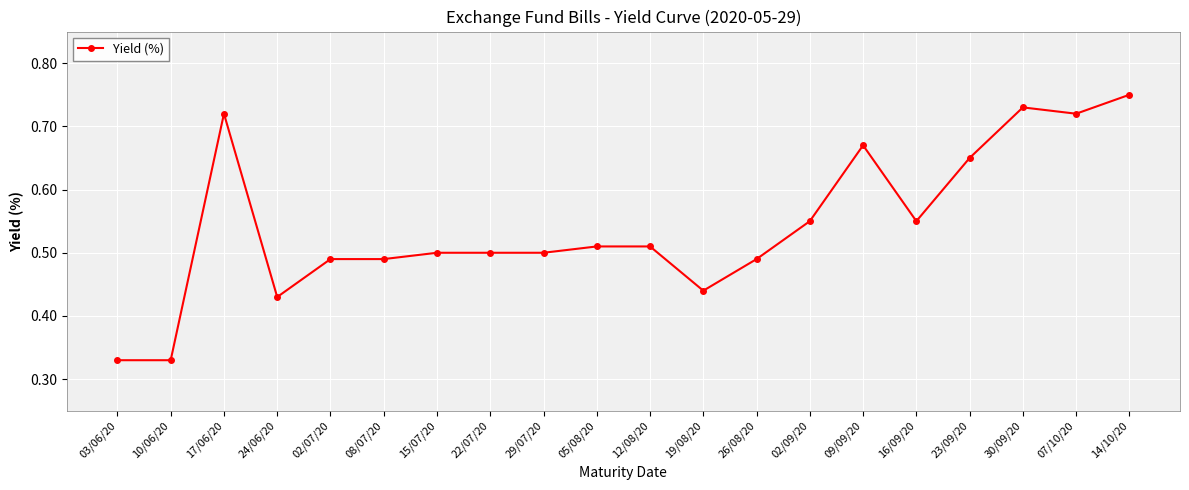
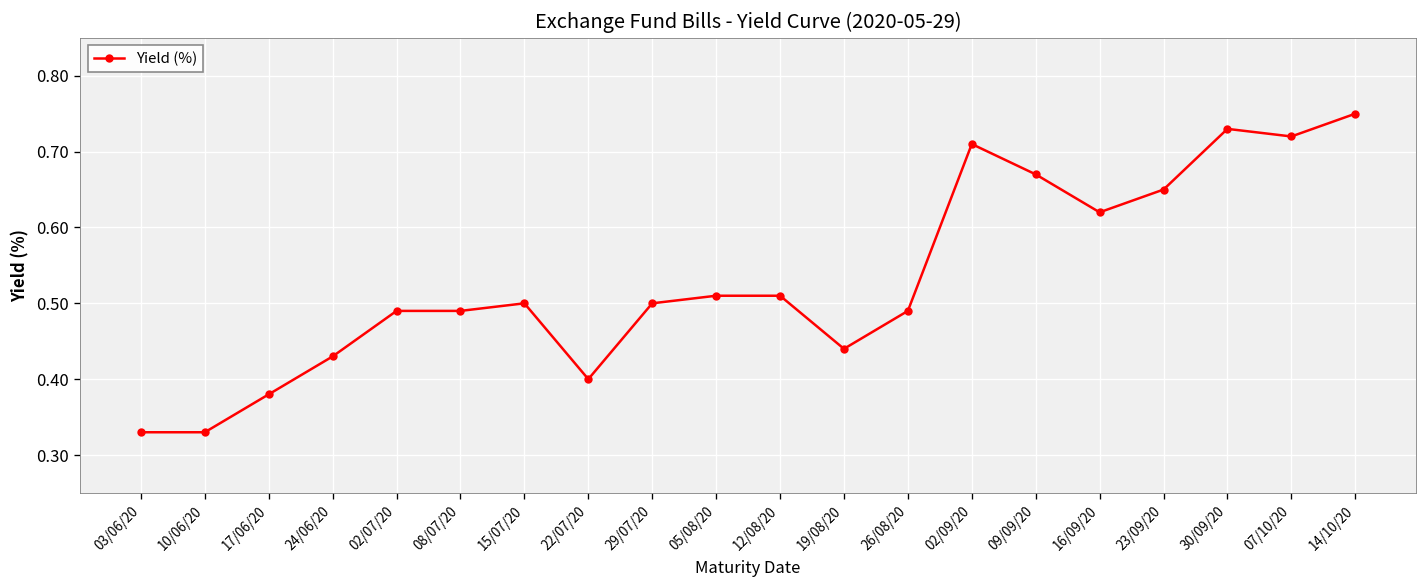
17/06/20: 0.72 -> 0.38
22/07/20: 0.5 -> 0.4
02/09/20: 0.55 -> 0.71
16/09/20: 0.55 -> 0.62
